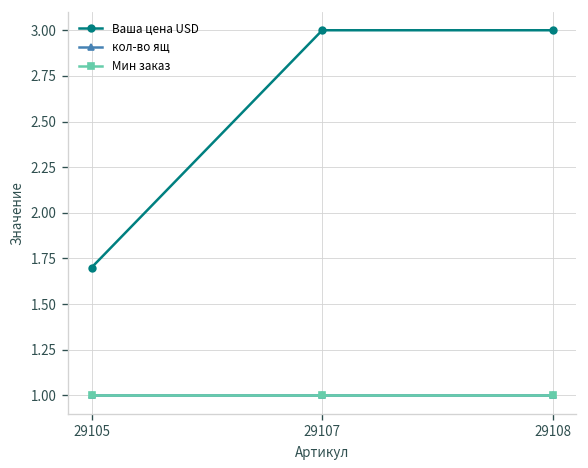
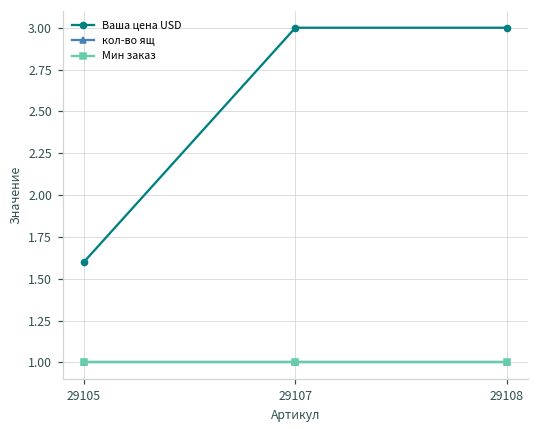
Ваша цена USD, 29105: 1.7 -> 1.6
